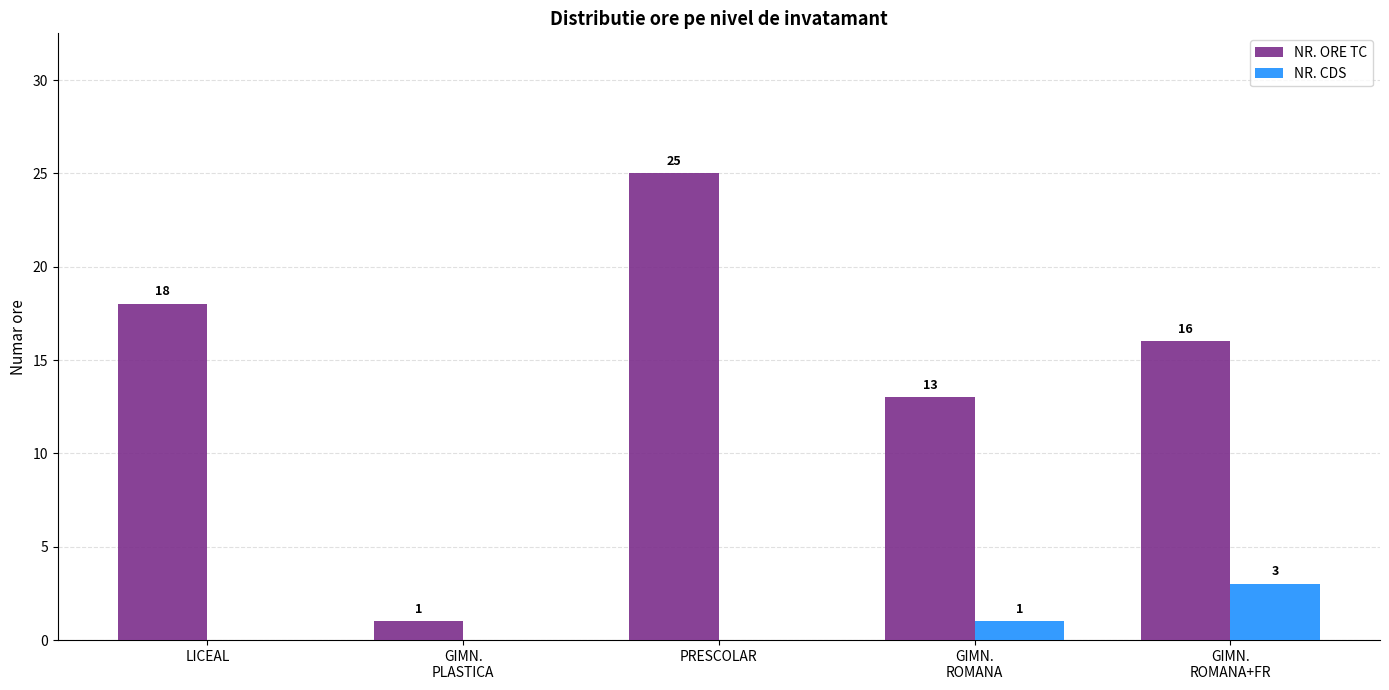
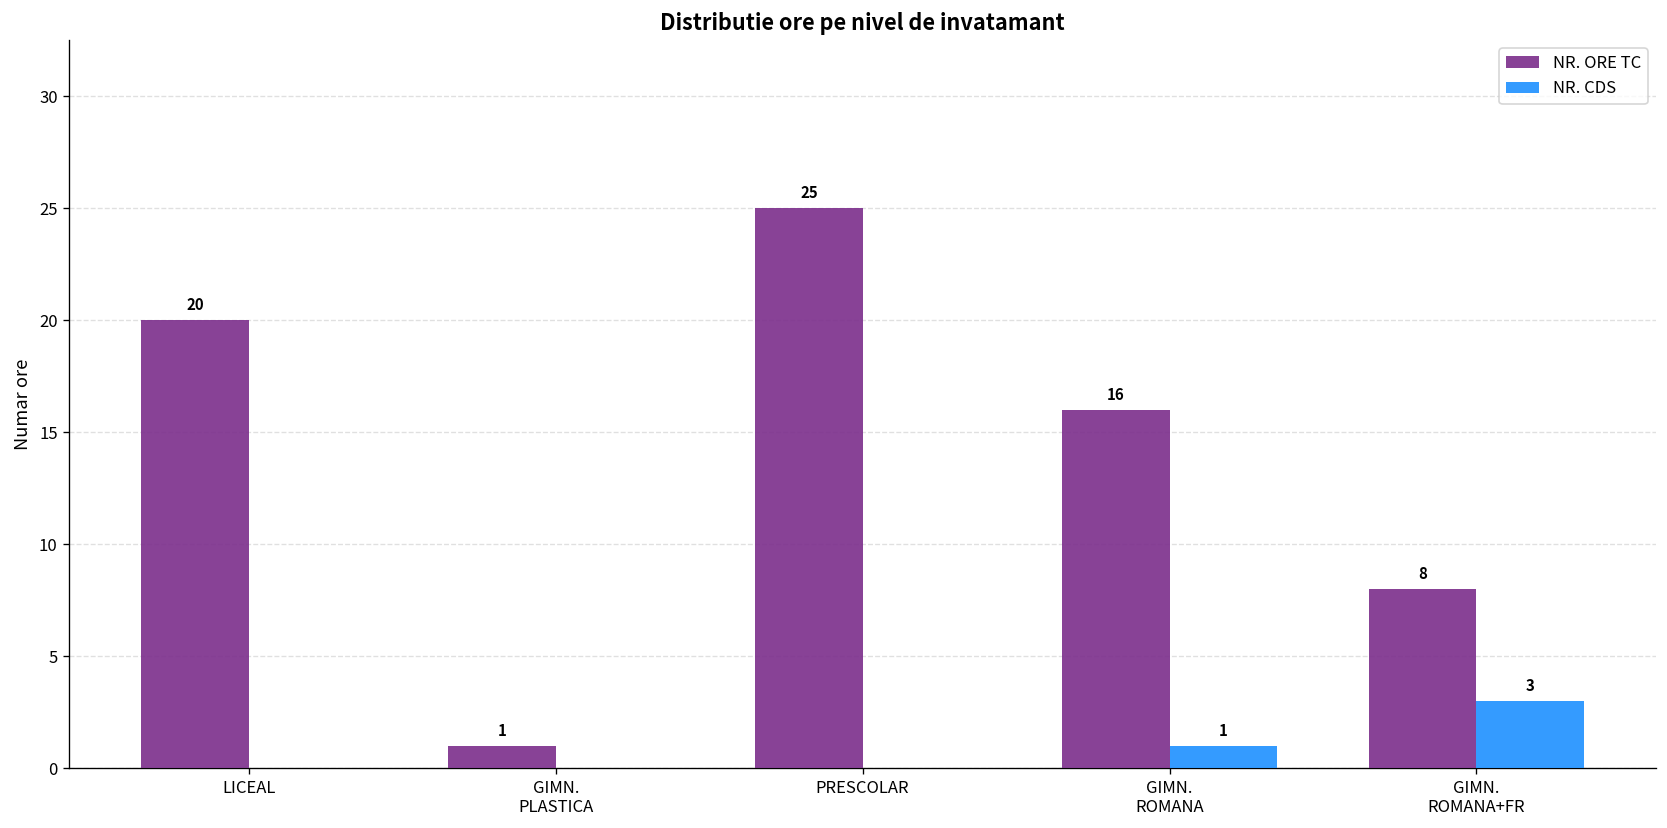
NR. ORE TC, LICEAL: 18 -> 20
NR. ORE TC, GIMN. ROMANA: 13 -> 16
NR. ORE TC, GIMN. ROMANA+FR: 16 -> 8
